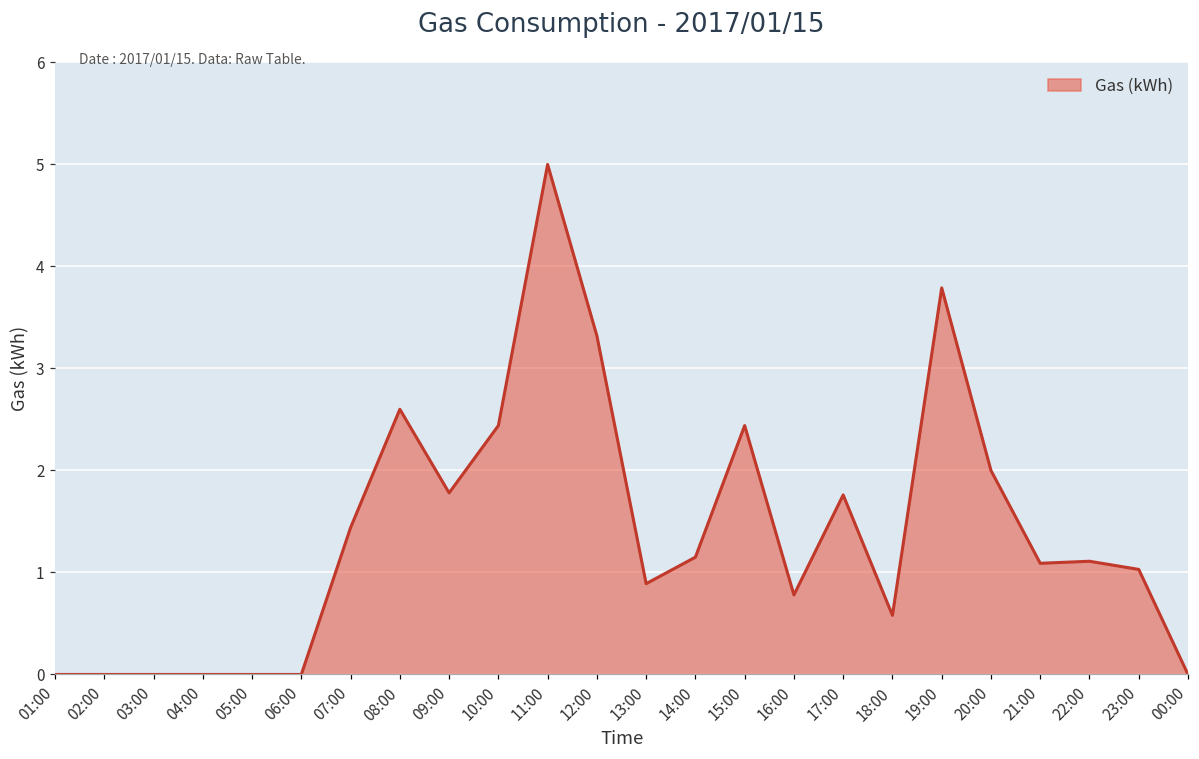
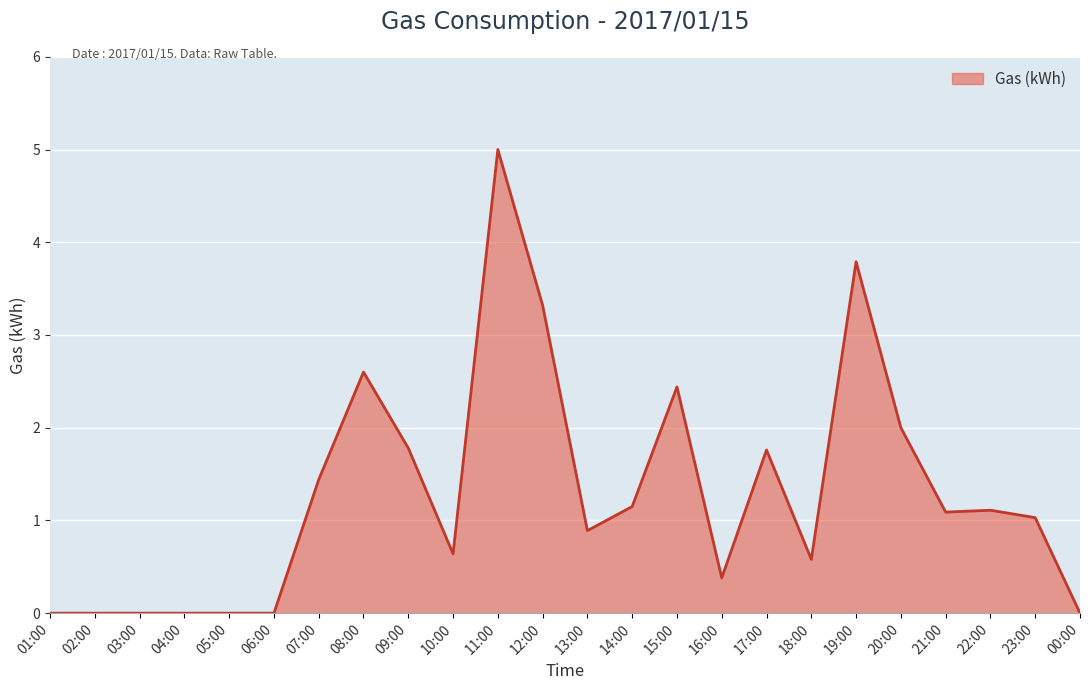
10:00: 2.4 -> 0.6
16:00: 0.8 -> 0.4
